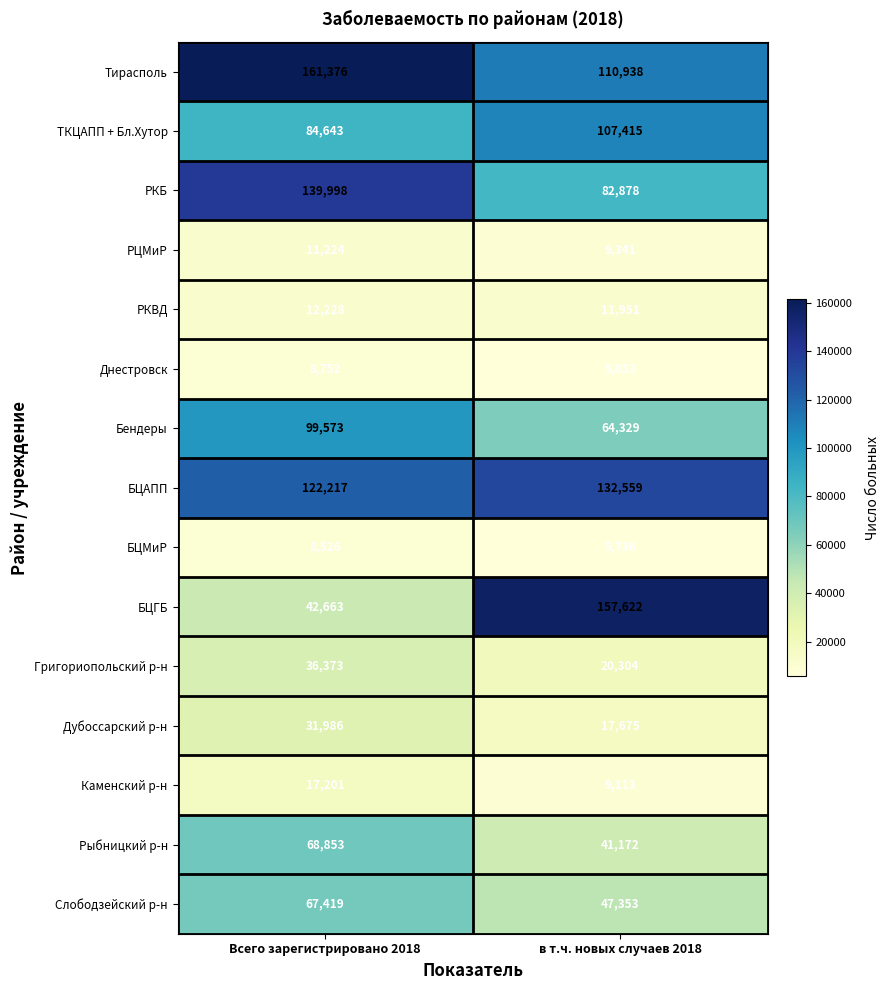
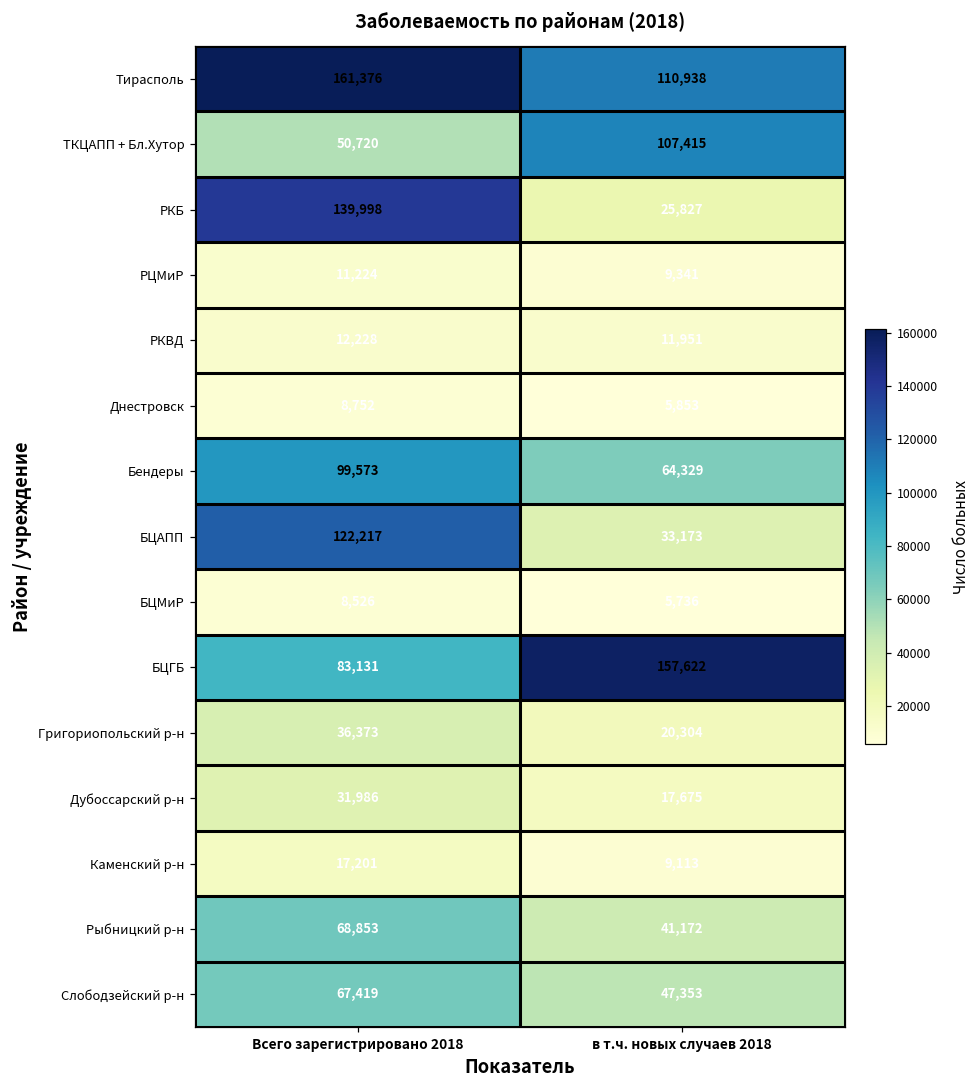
ТКЦАПП + Бл.Хутор, Всего зарегистрировано 2018: 84,643 -> 50,720
РКБ, в т.ч. новых случаев 2018: 82,878 -> 25,827
БЦАПП, в т.ч. новых случаев 2018: 132,559 -> 33,173
БЦГБ, Всего зарегистрировано 2018: 42,663 -> 83,131
